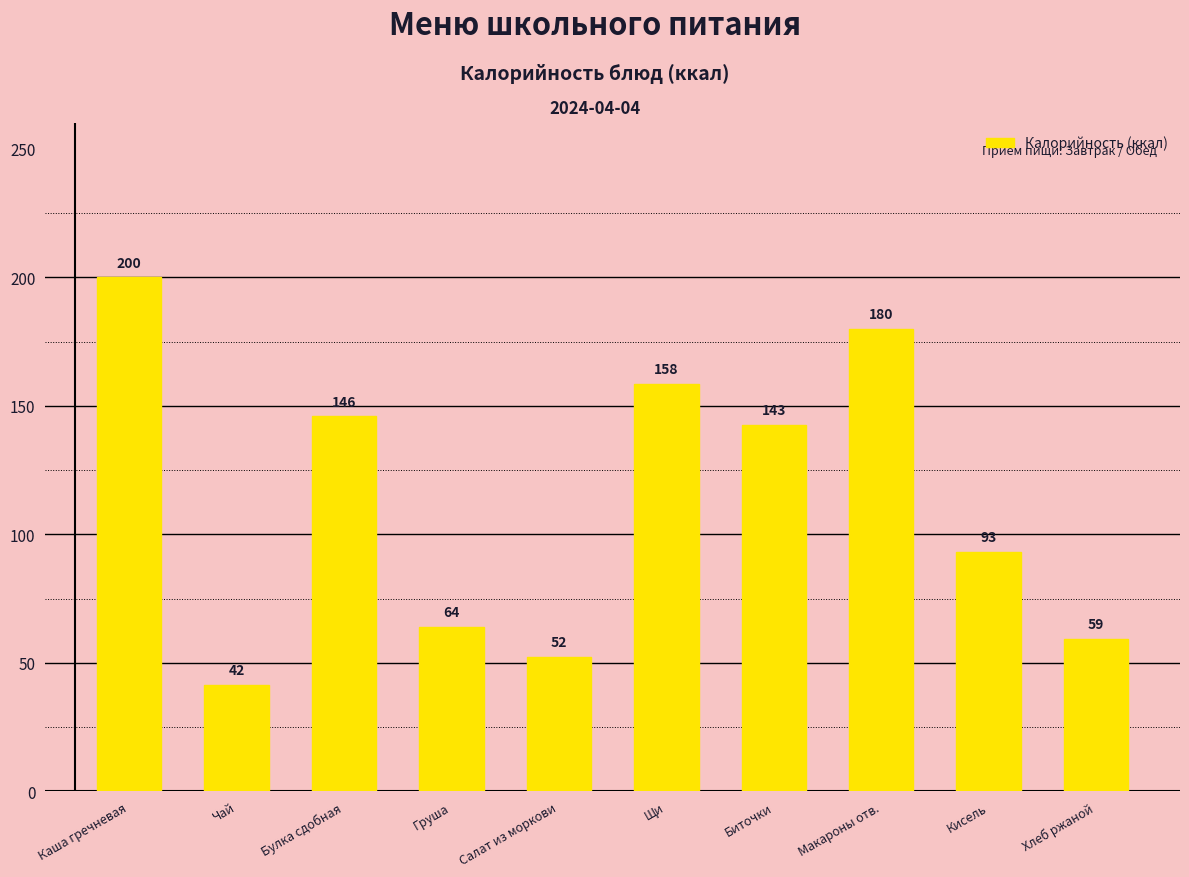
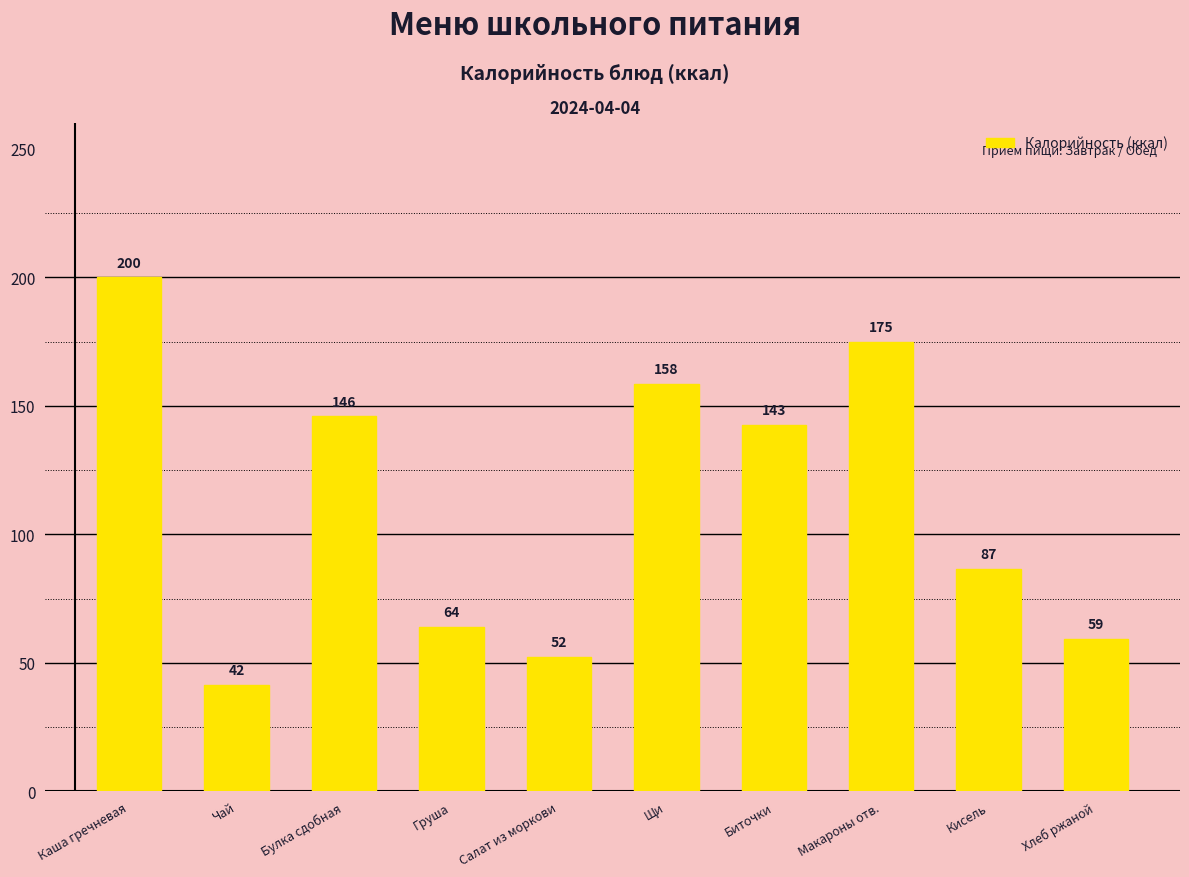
Макароны отв.: 180 -> 175
Кисель: 93 -> 87
